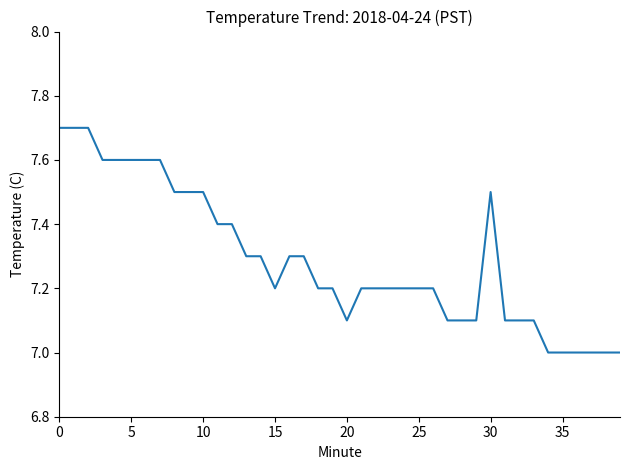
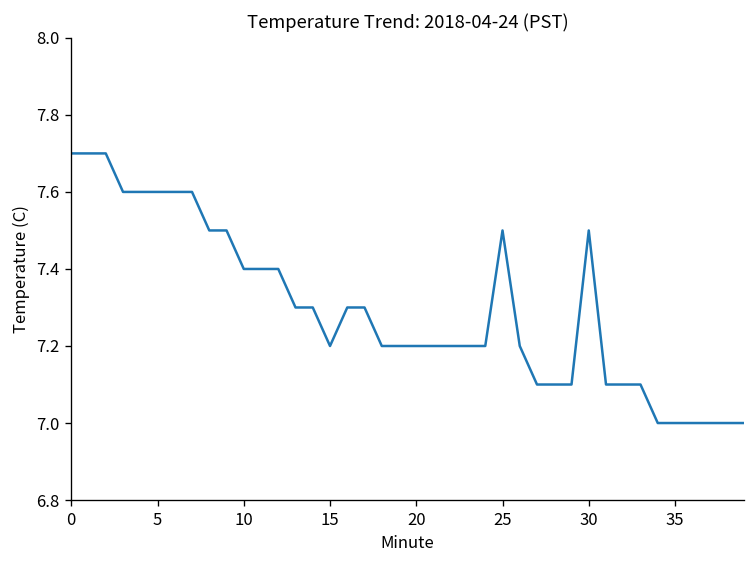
10: 7.5 -> 7.4
20: 7.1 -> 7.2
25: 7.2 -> 7.5
